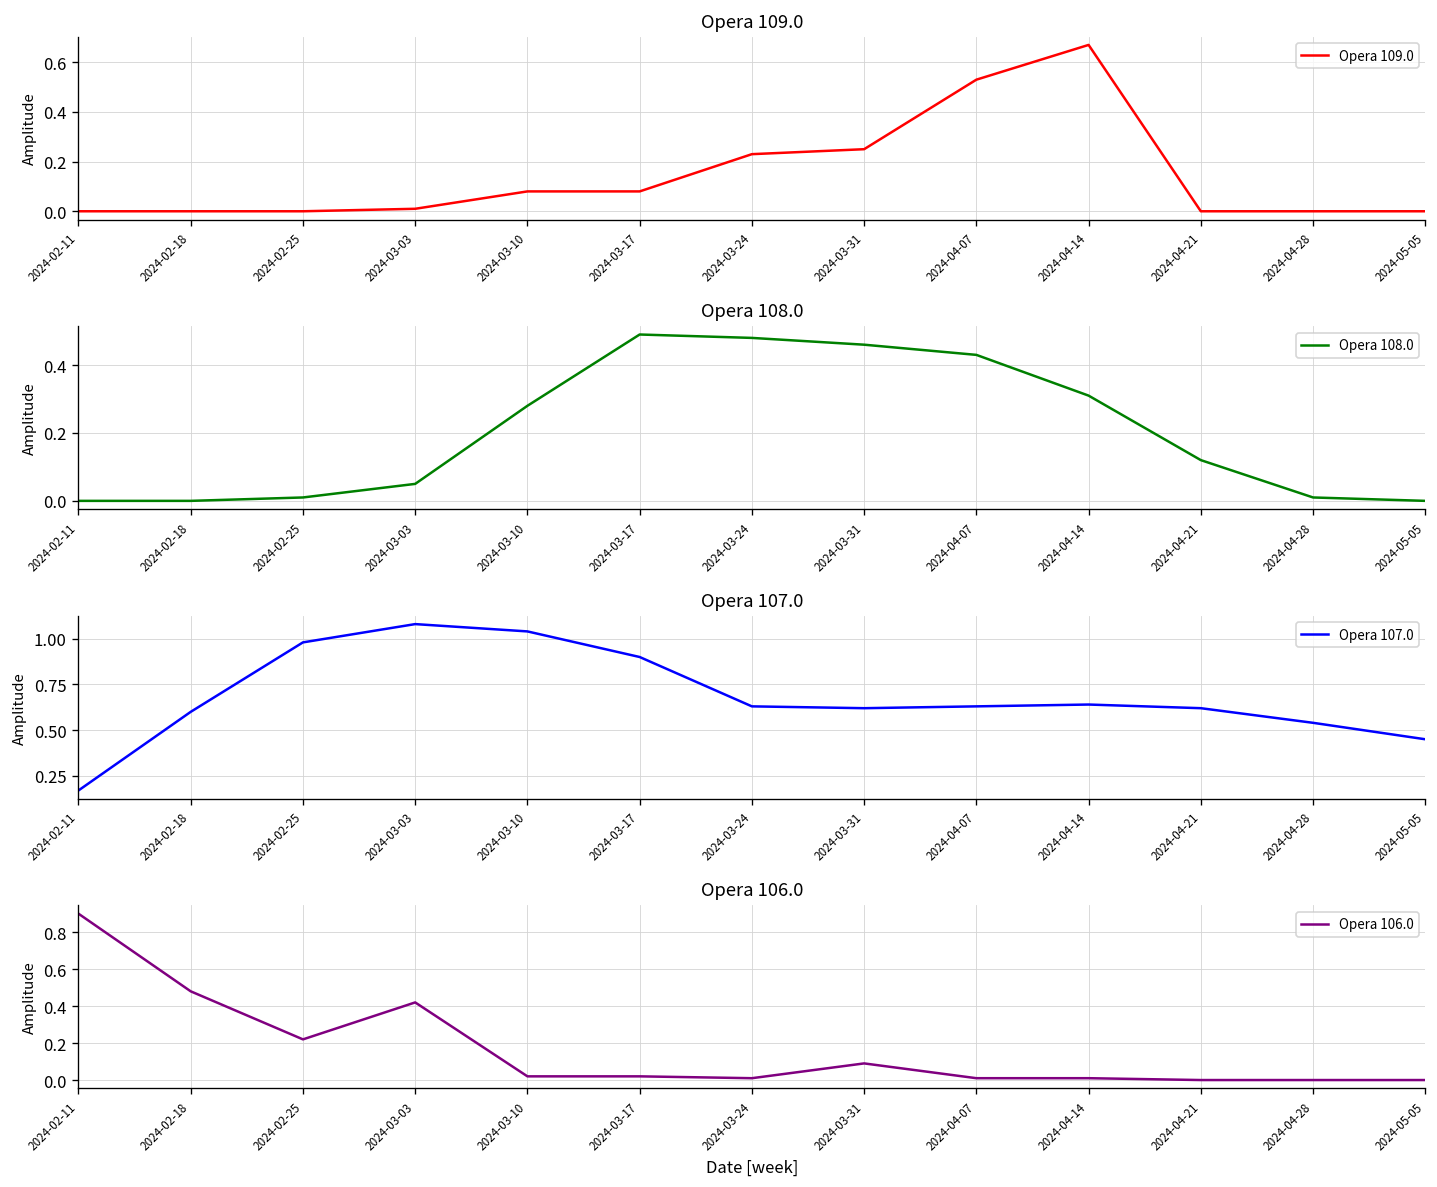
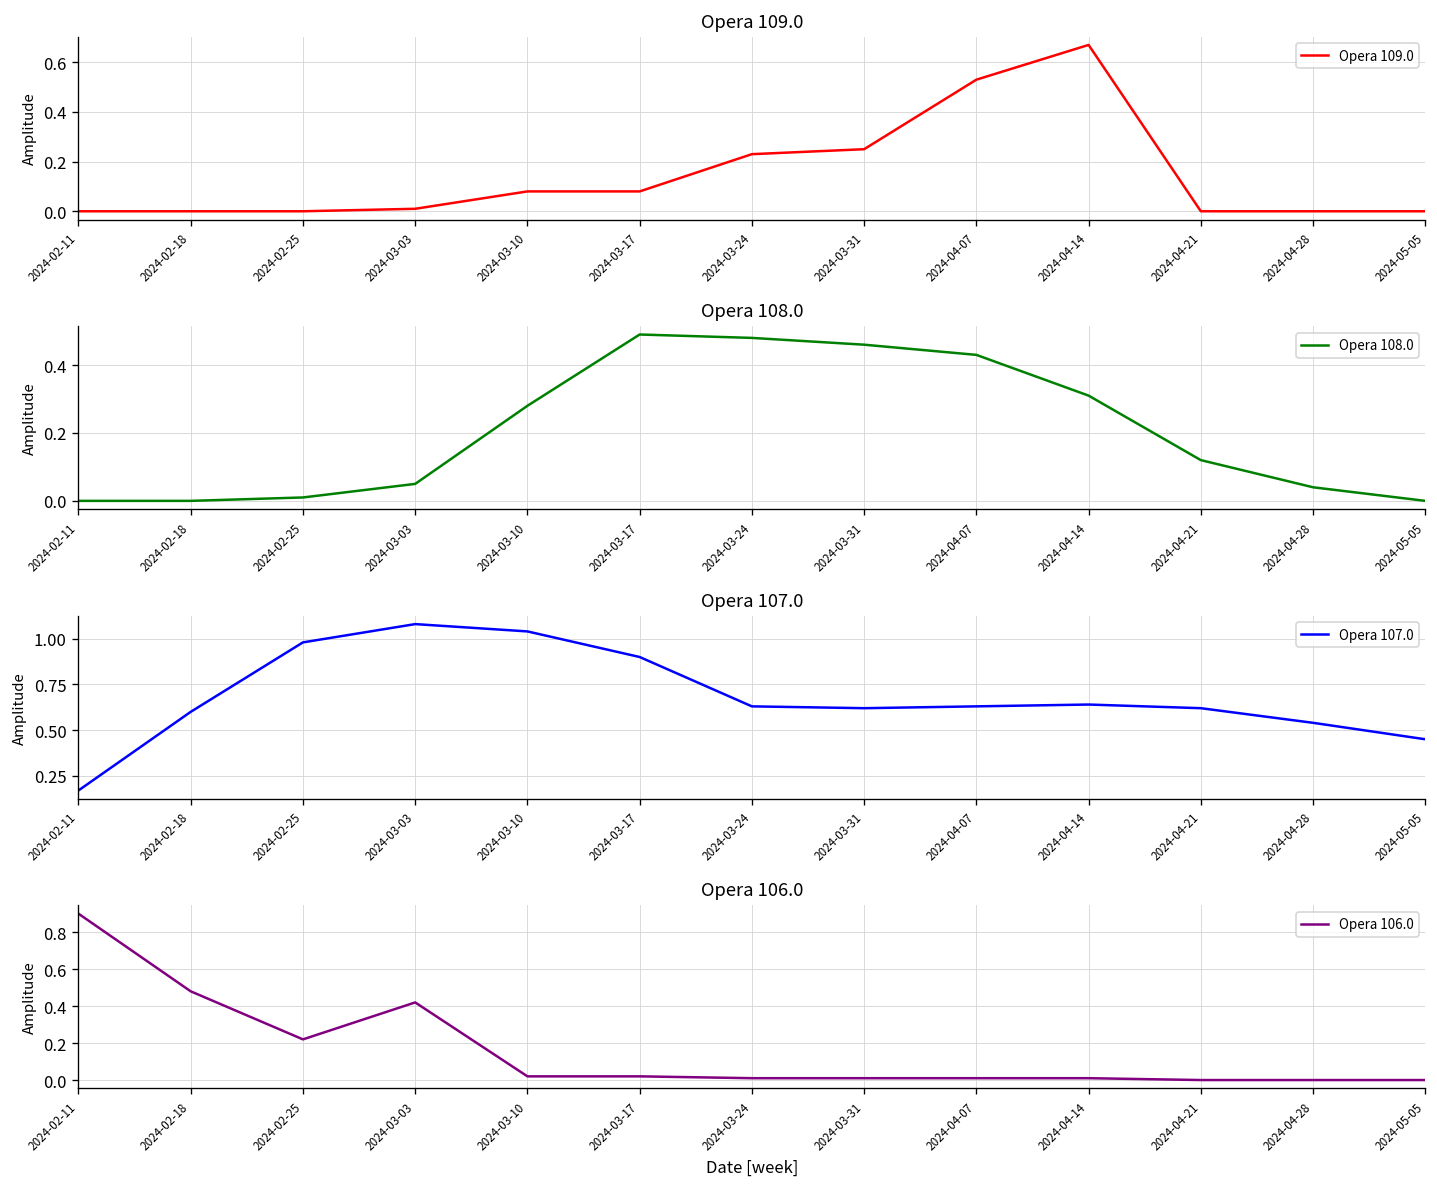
Opera 108.0, 2024-04-28: 0.01 -> 0.04
Opera 106.0, 2024-03-31: 0.09 -> 0.01
